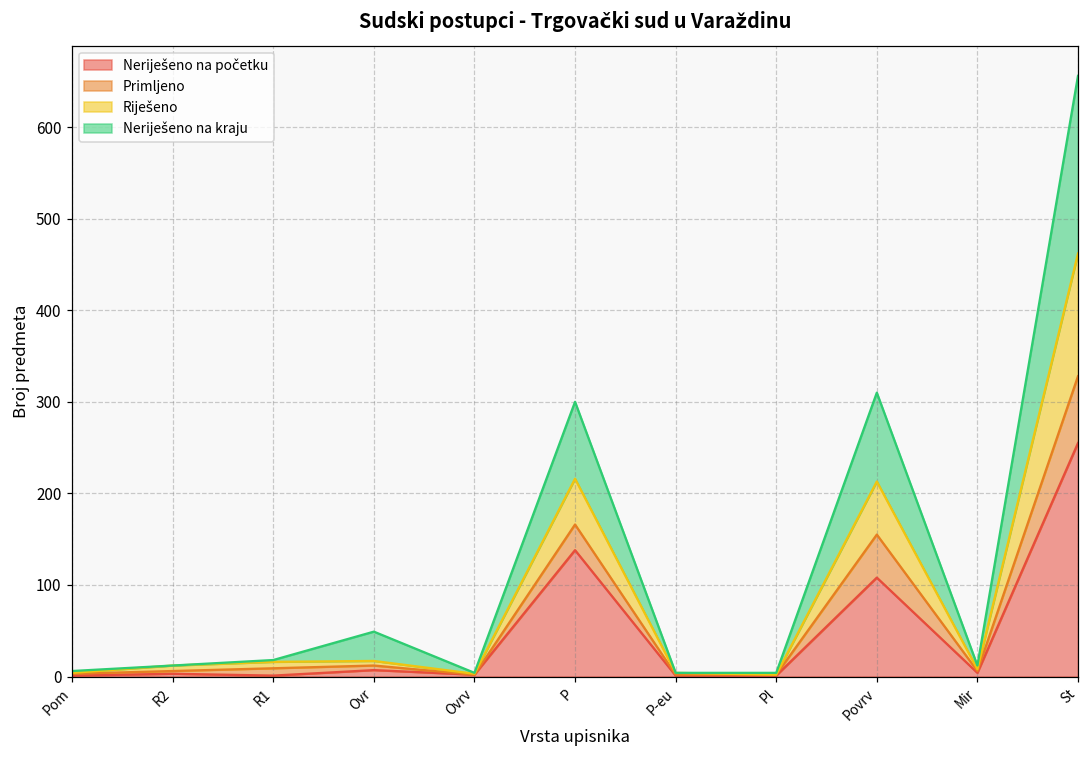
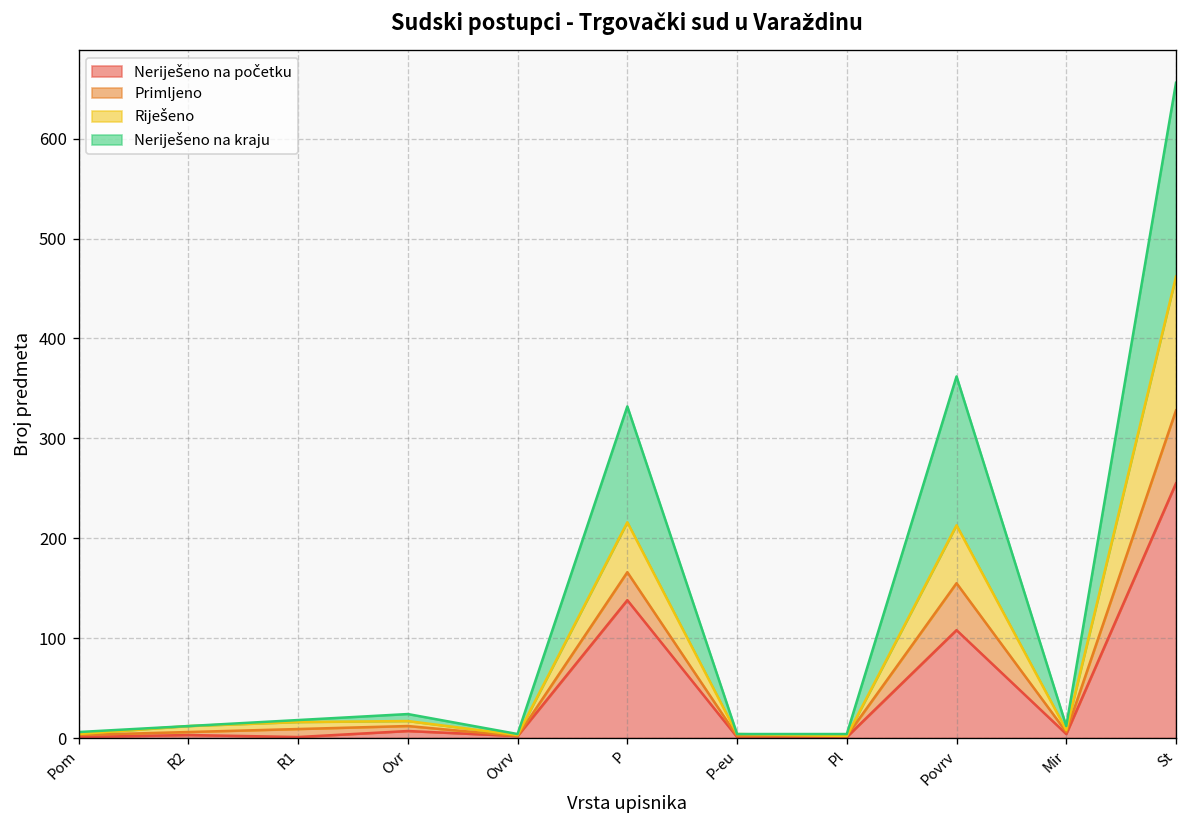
Neriješeno na kraju, Ovr: 30 -> 10
Neriješeno na kraju, P: 80 -> 120
Neriješeno na kraju, Povrv: 100 -> 150
